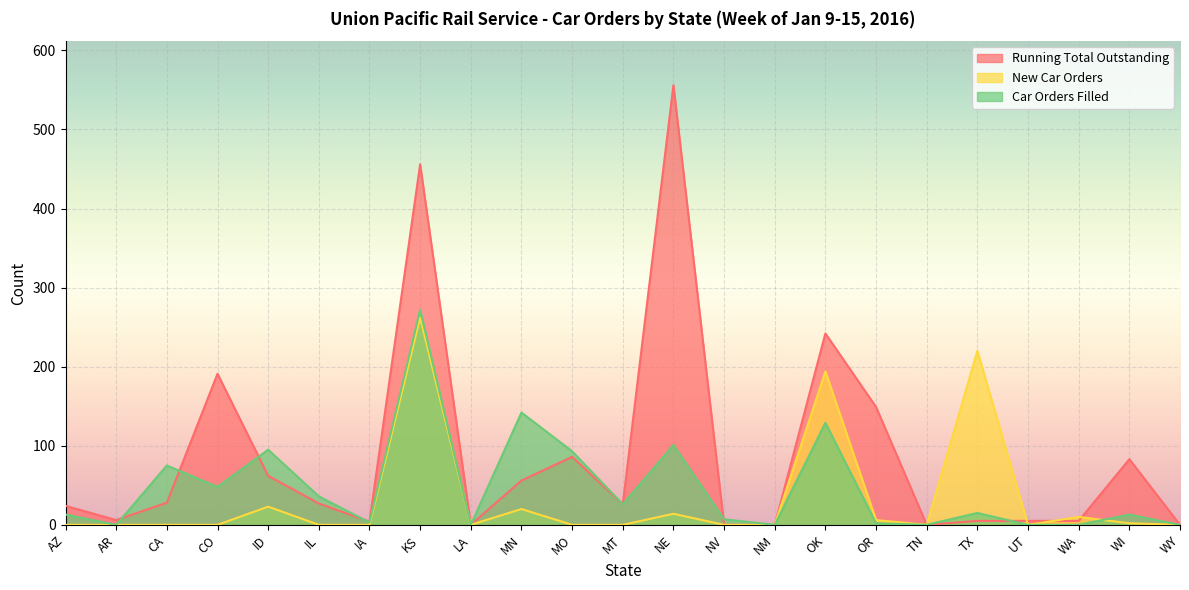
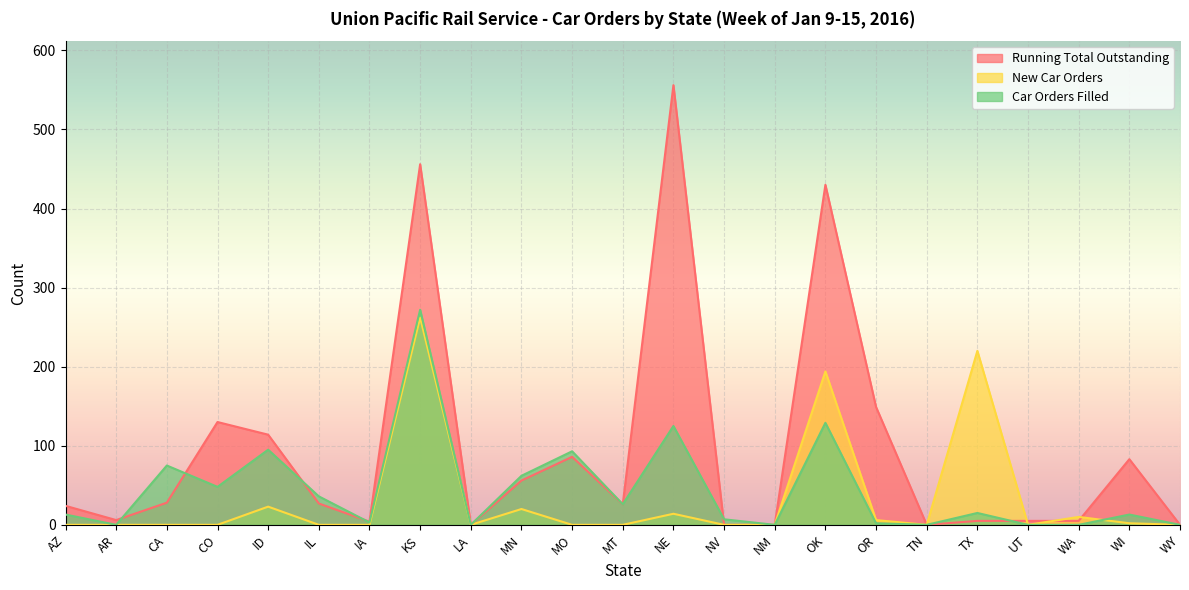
Running Total Outstanding, CO: 190 -> 130
Running Total Outstanding, ID: 60 -> 110
Car Orders Filled, MN: 140 -> 60
Car Orders Filled, NE: 100 -> 130
Running Total Outstanding, OK: 240 -> 430
